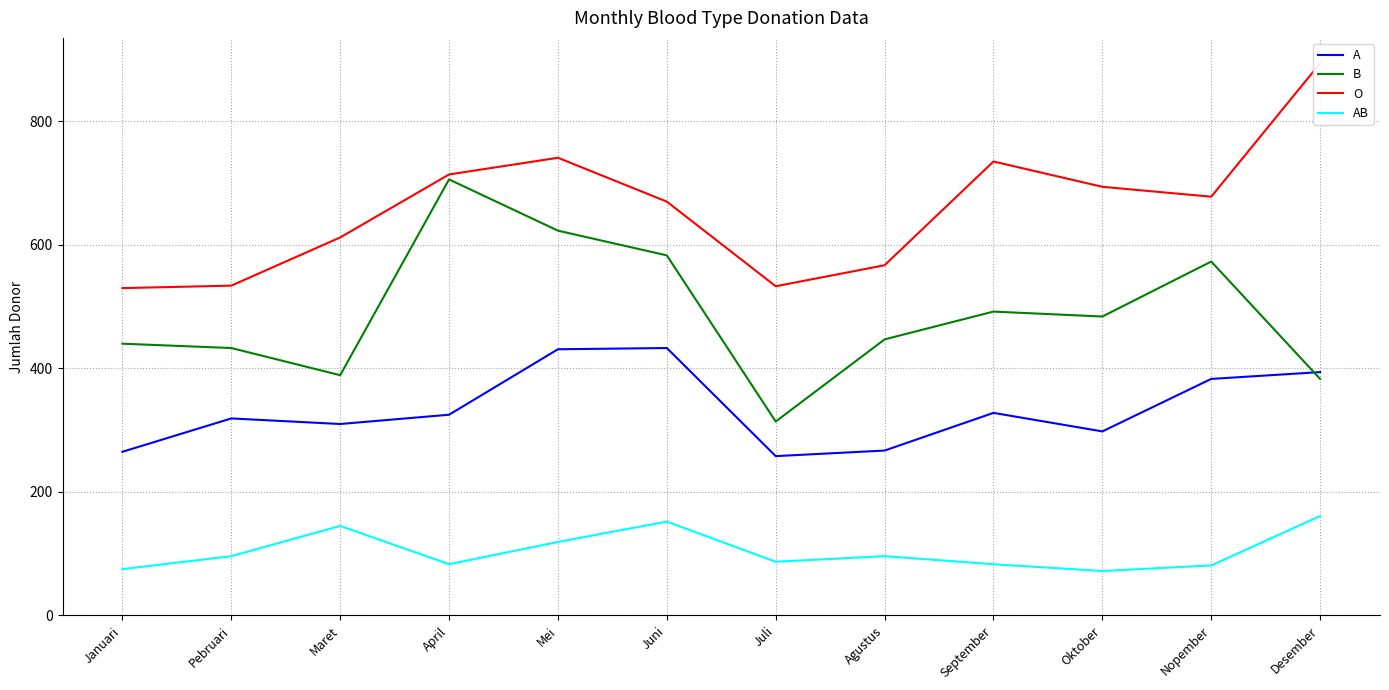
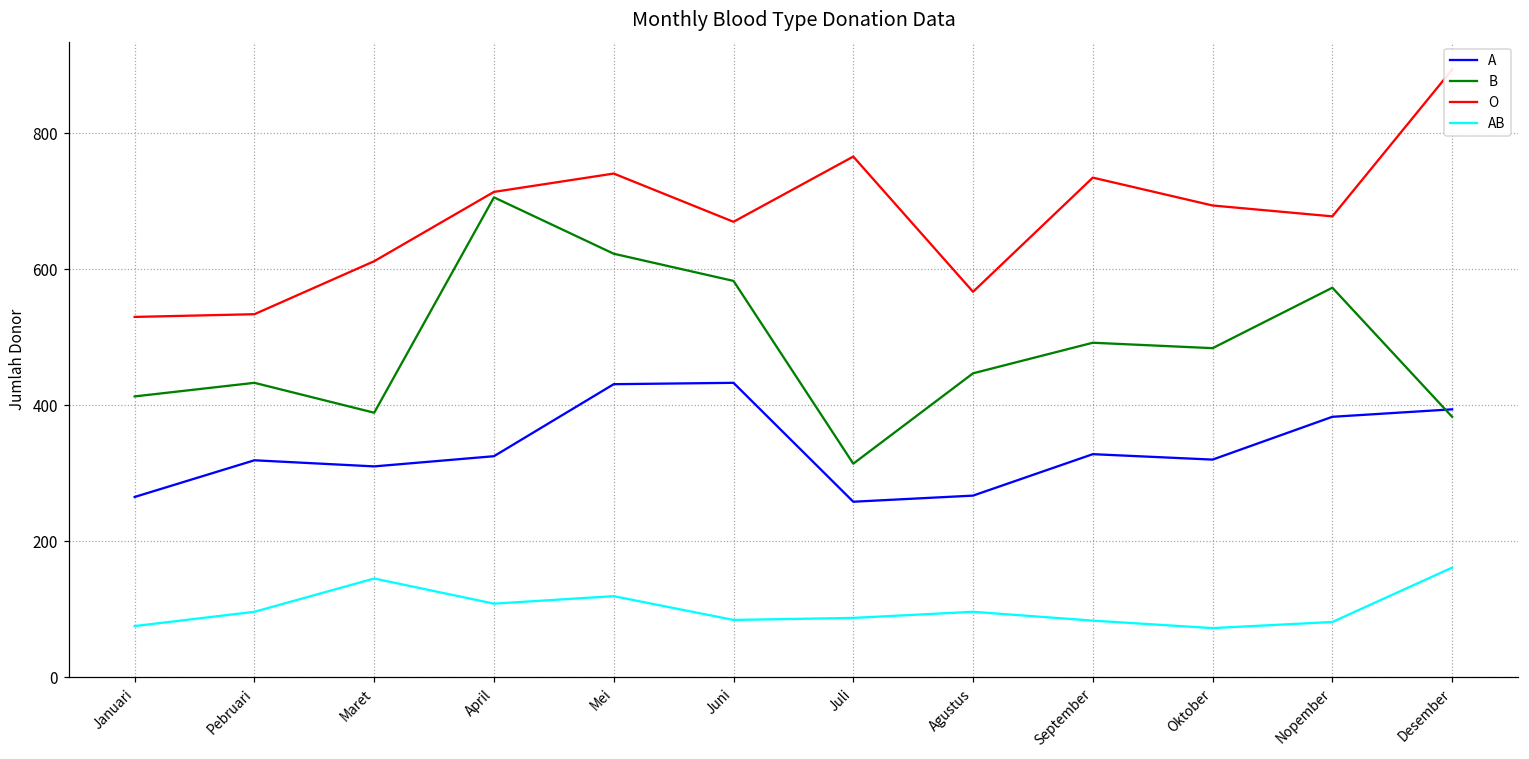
B, Januari: 440 -> 410
AB, April: 80 -> 110
AB, Juni: 150 -> 80
O, Juli: 530 -> 770
A, Oktober: 300 -> 320
